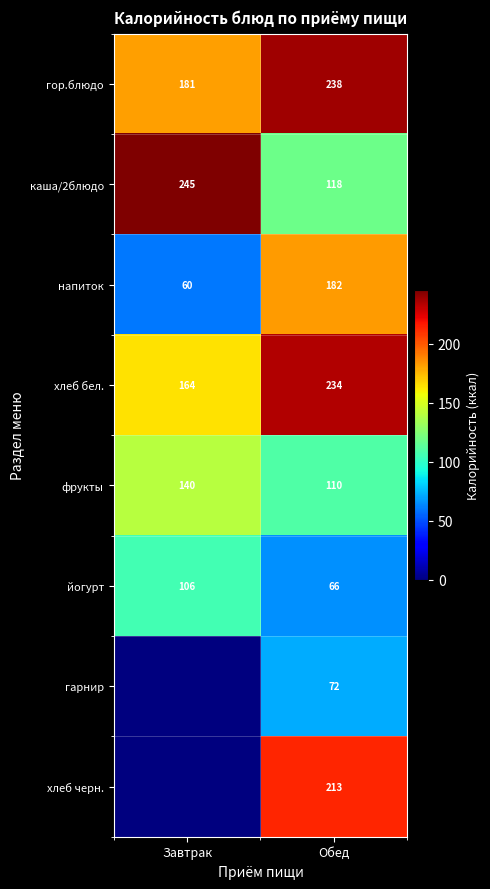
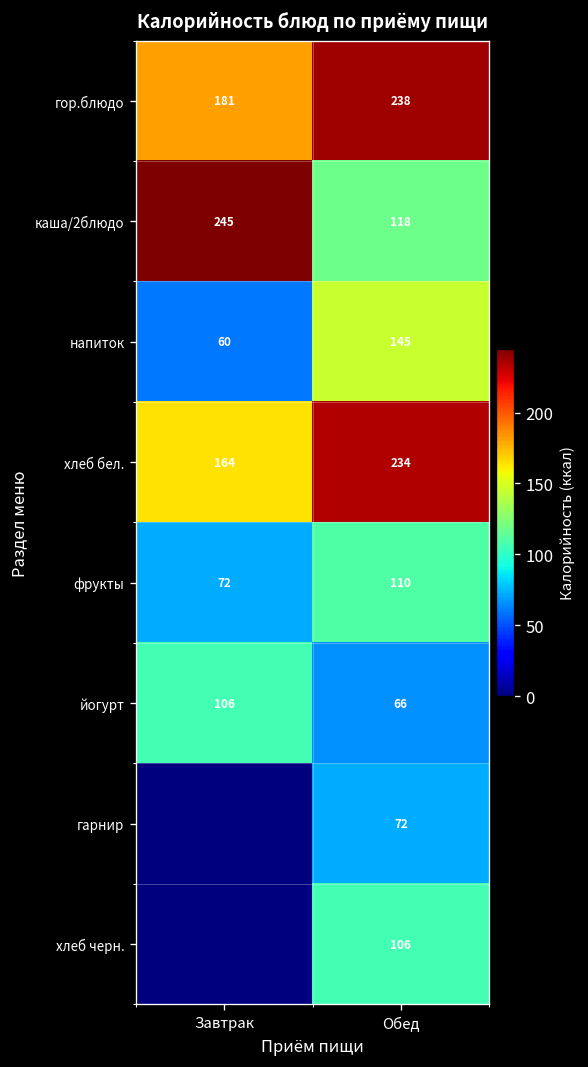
напиток, Обед: 182 -> 145
фрукты, Завтрак: 140 -> 72
хлеб черн., Обед: 213 -> 106
